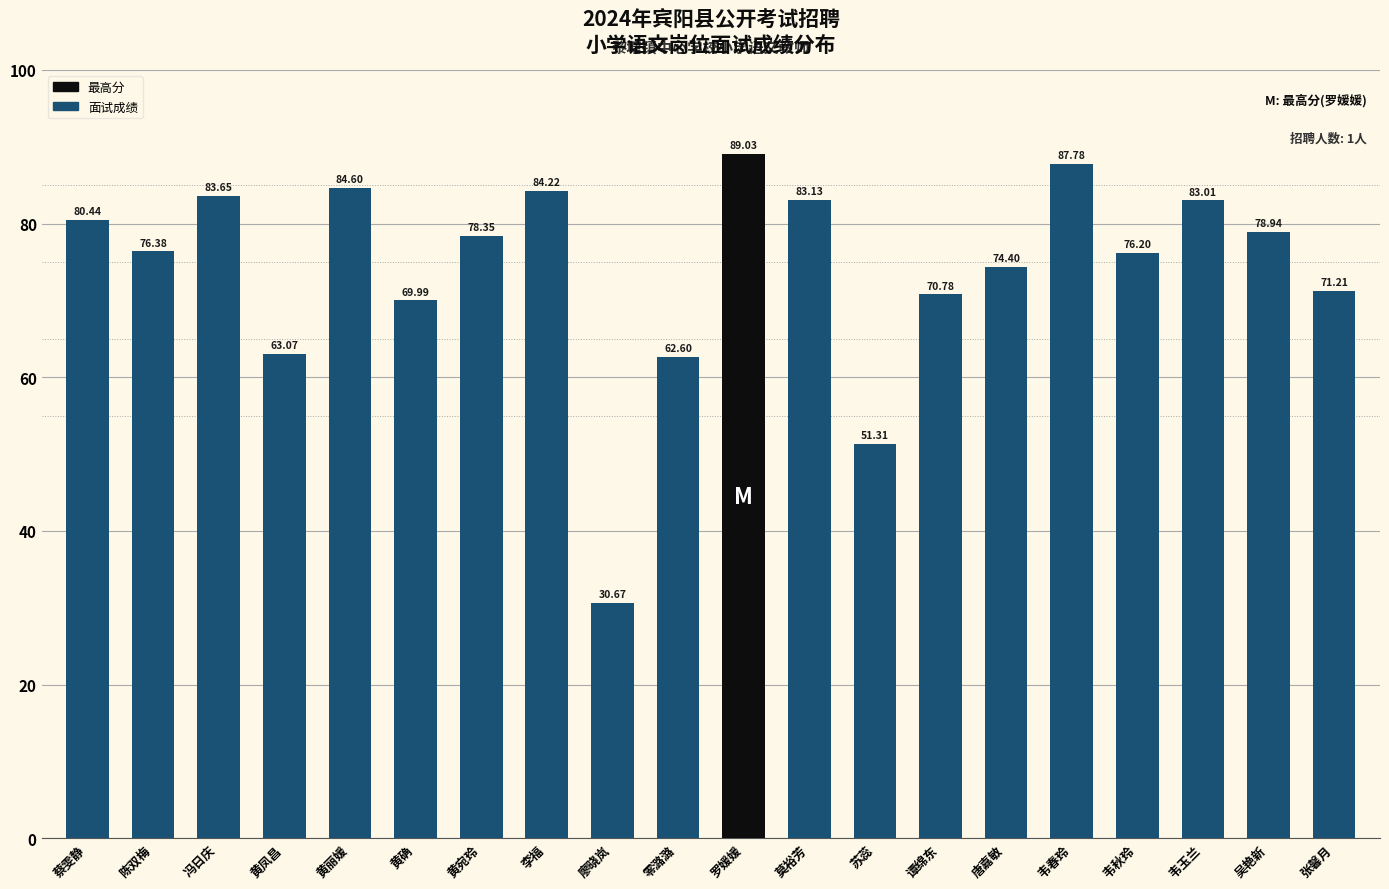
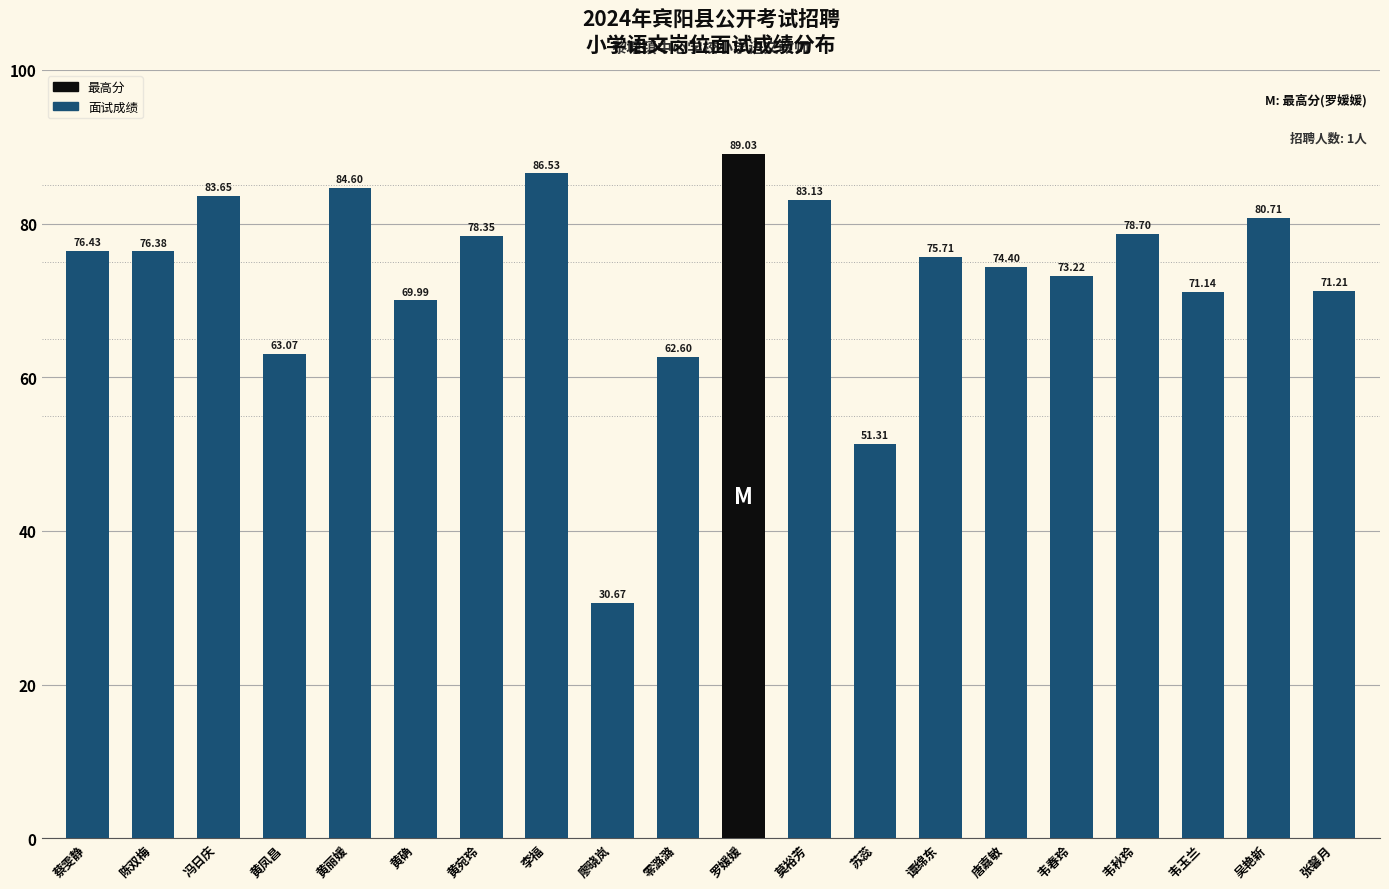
蔡雯静: 80.44 -> 76.43
李福: 84.22 -> 86.53
谭绵东: 70.78 -> 75.71
韦春玲: 87.78 -> 73.22
韦秋玲: 76.20 -> 78.70
韦玉兰: 83.01 -> 71.14
吴艳新: 78.94 -> 80.71
